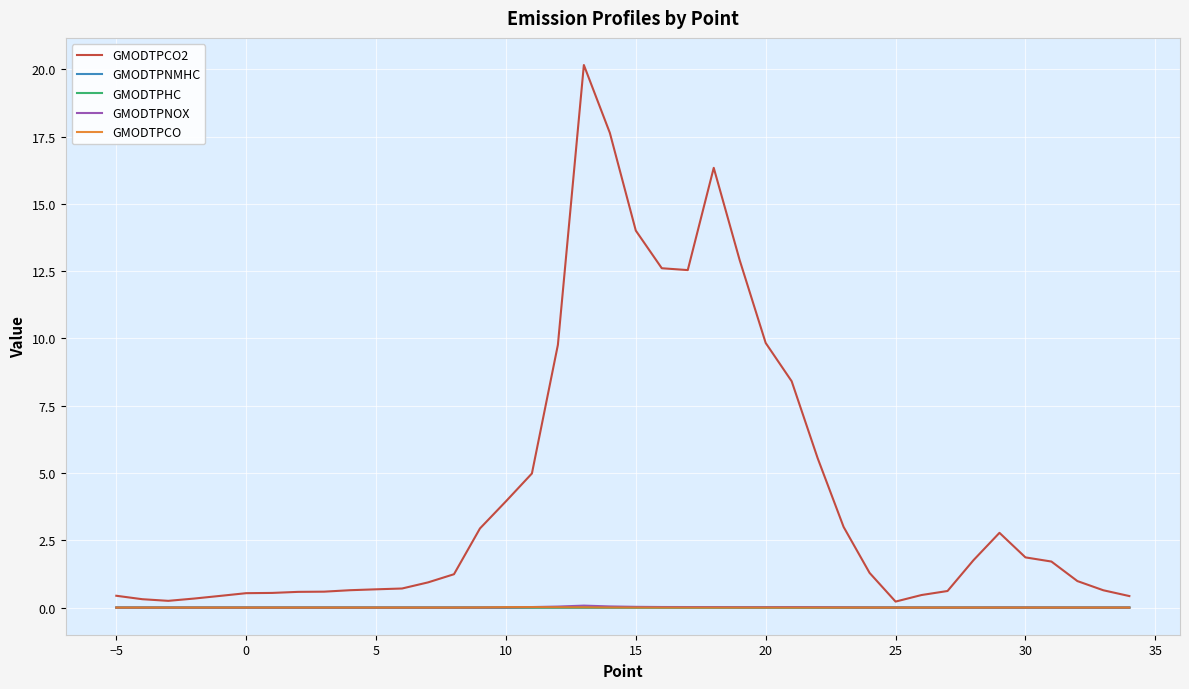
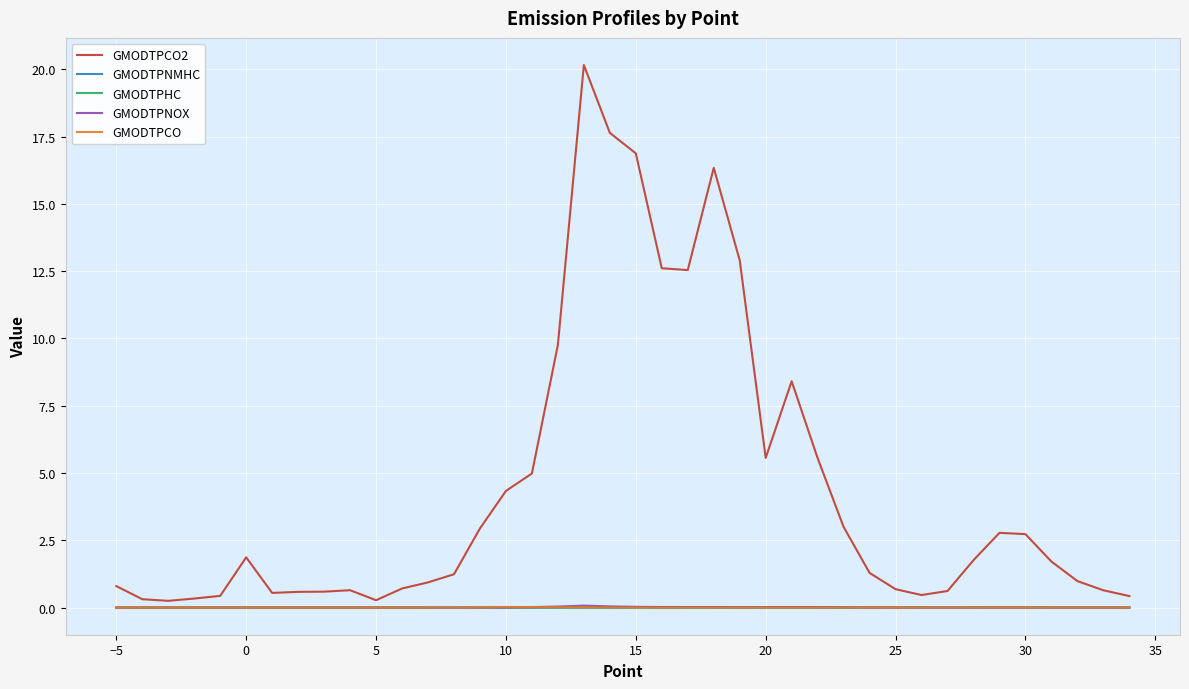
GMODTPCO2, −5: 0.4 -> 0.8
GMODTPCO2, 0: 0.5 -> 1.9
GMODTPCO2, 5: 0.7 -> 0.3
GMODTPCO2, 10: 3.9 -> 4.3
GMODTPCO2, 15: 14.0 -> 16.9
GMODTPCO2, 20: 9.8 -> 5.6
GMODTPCO2, 25: 0.2 -> 0.7
GMODTPCO2, 30: 1.9 -> 2.7
